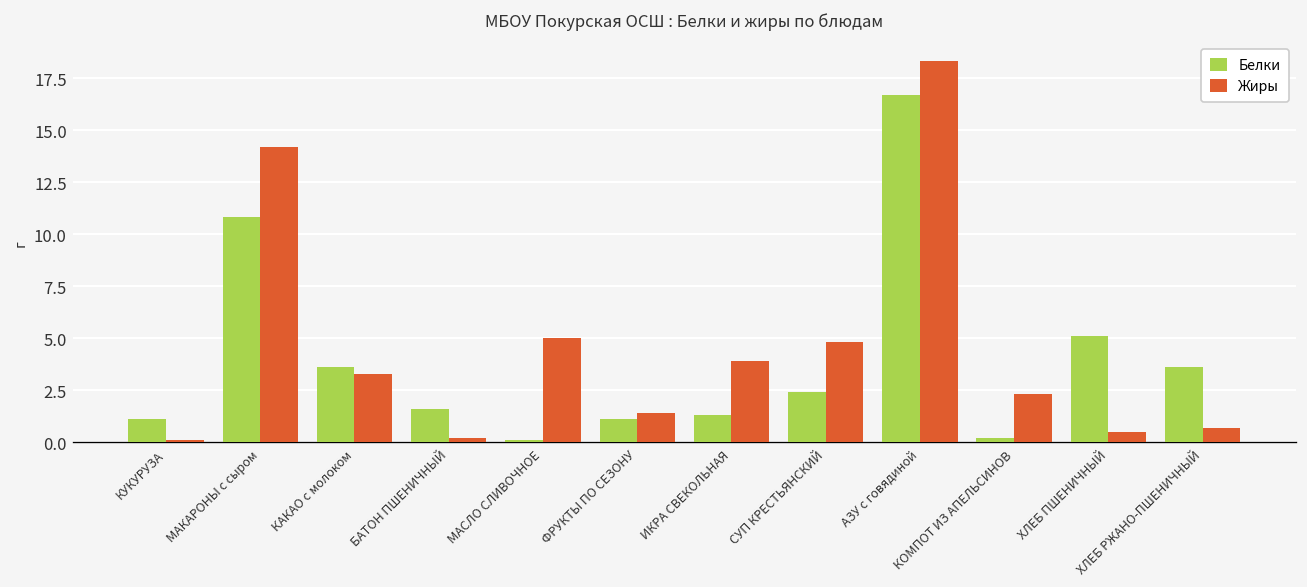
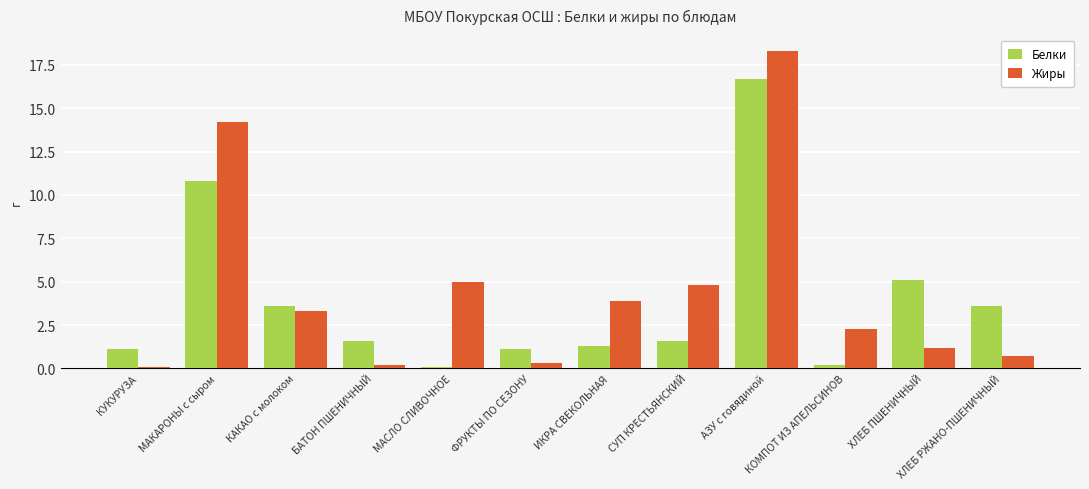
Жиры, ФРУКТЫ ПО СЕЗОНУ: 1.4 -> 0.3
Белки, СУП КРЕСТЬЯНСКИЙ: 2.4 -> 1.6
Жиры, ХЛЕБ ПШЕНИЧНЫЙ: 0.5 -> 1.2
